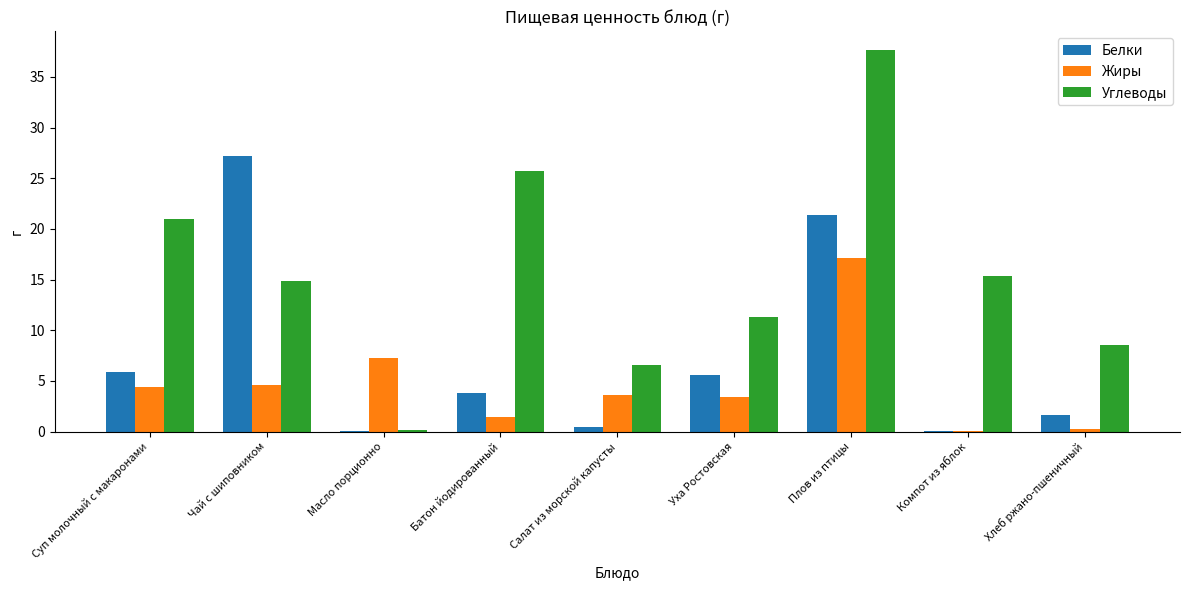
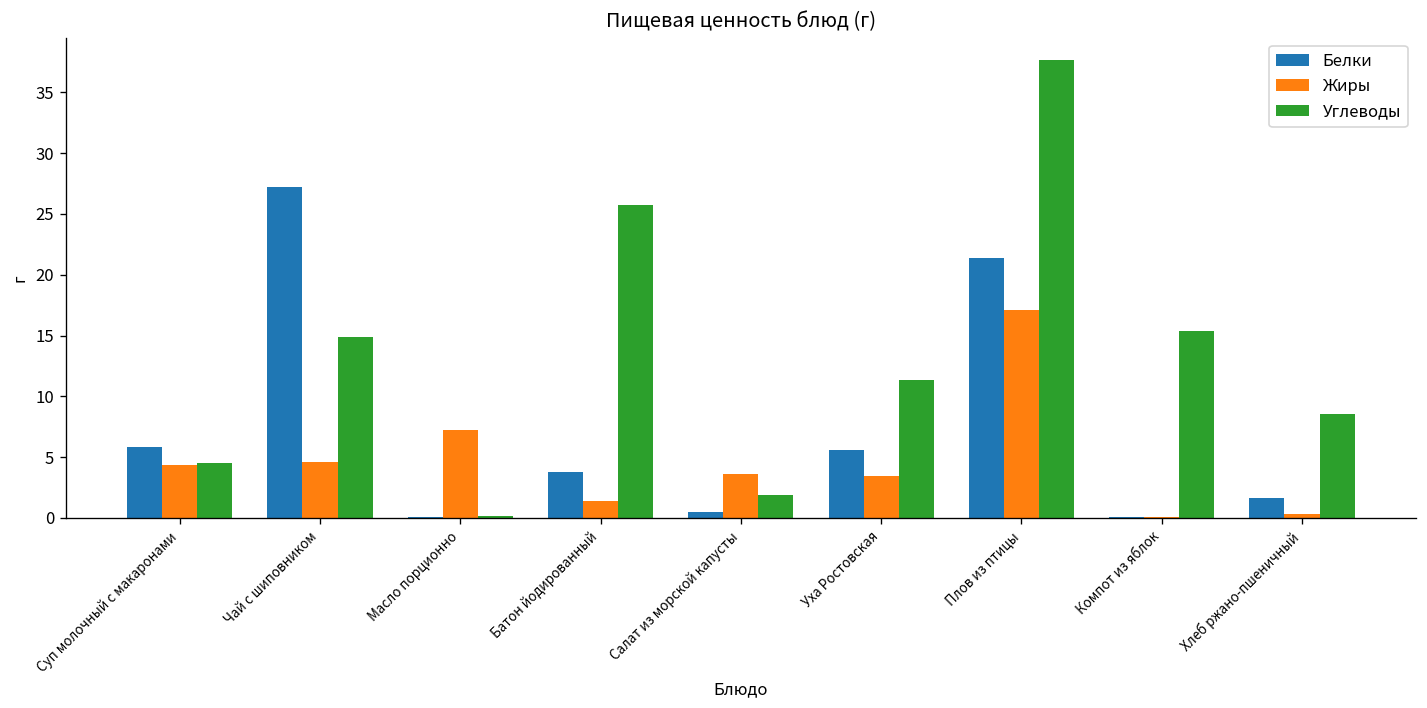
Углеводы, Суп молочный с макаронами: 21.0 -> 4.5
Углеводы, Салат из морской капусты: 6.6 -> 1.9
